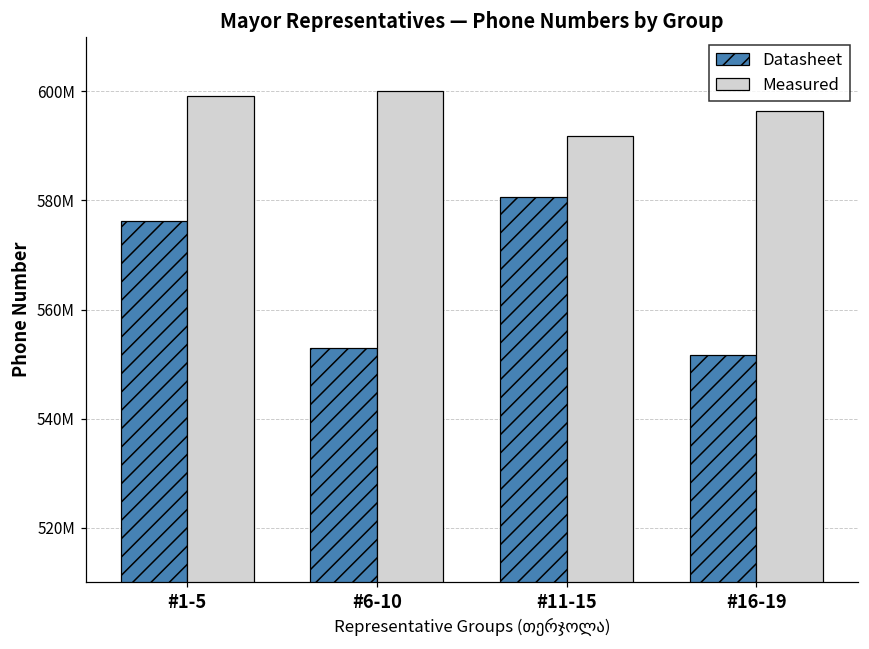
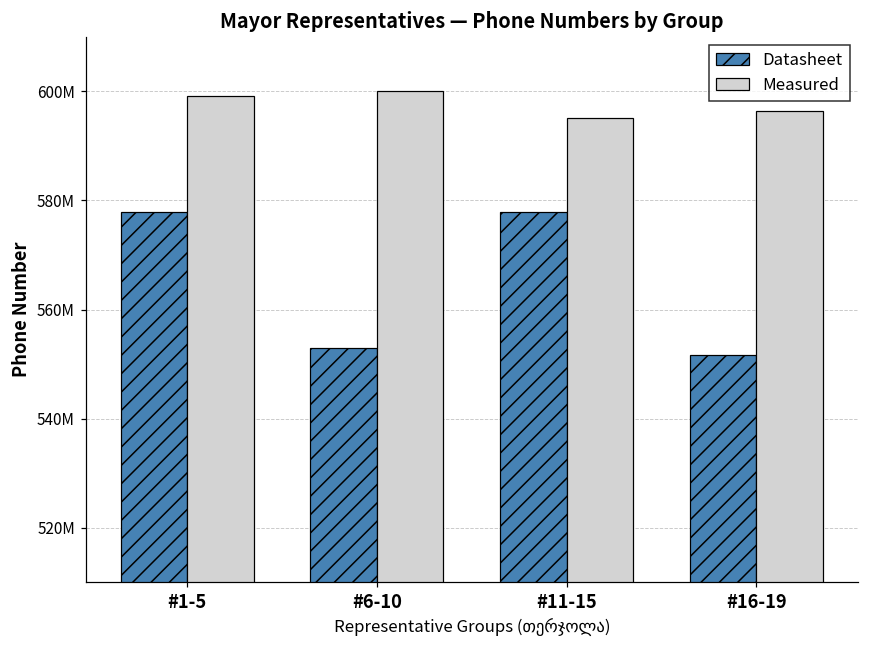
Datasheet, #1-5: 576000000 -> 578000000
Datasheet, #11-15: 581000000 -> 578000000
Measured, #11-15: 592000000 -> 595000000
